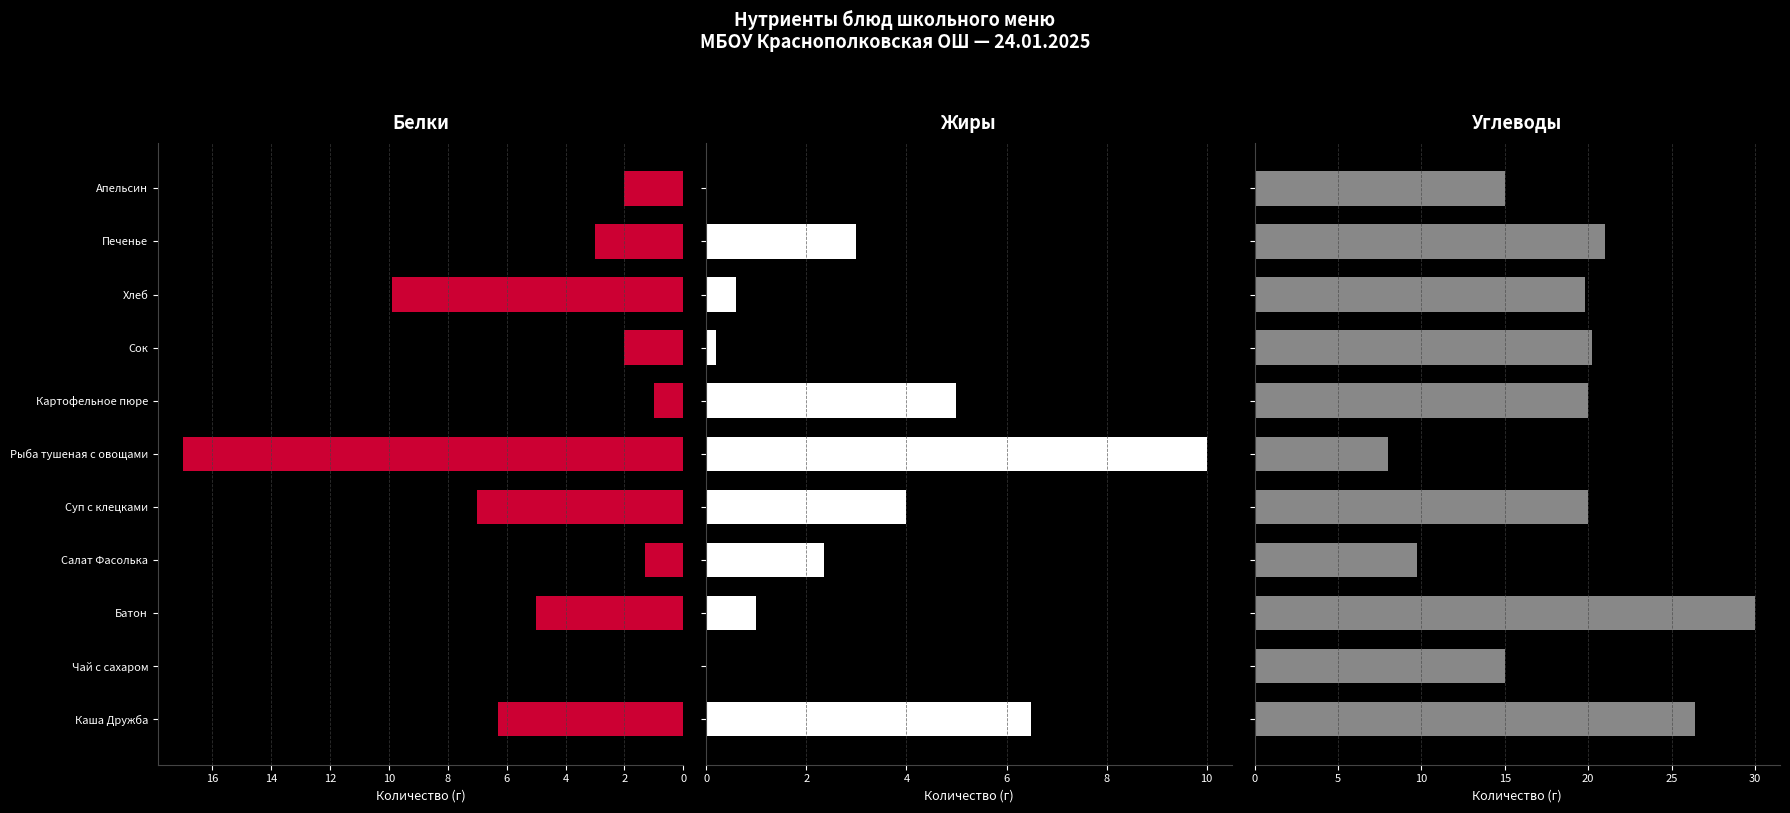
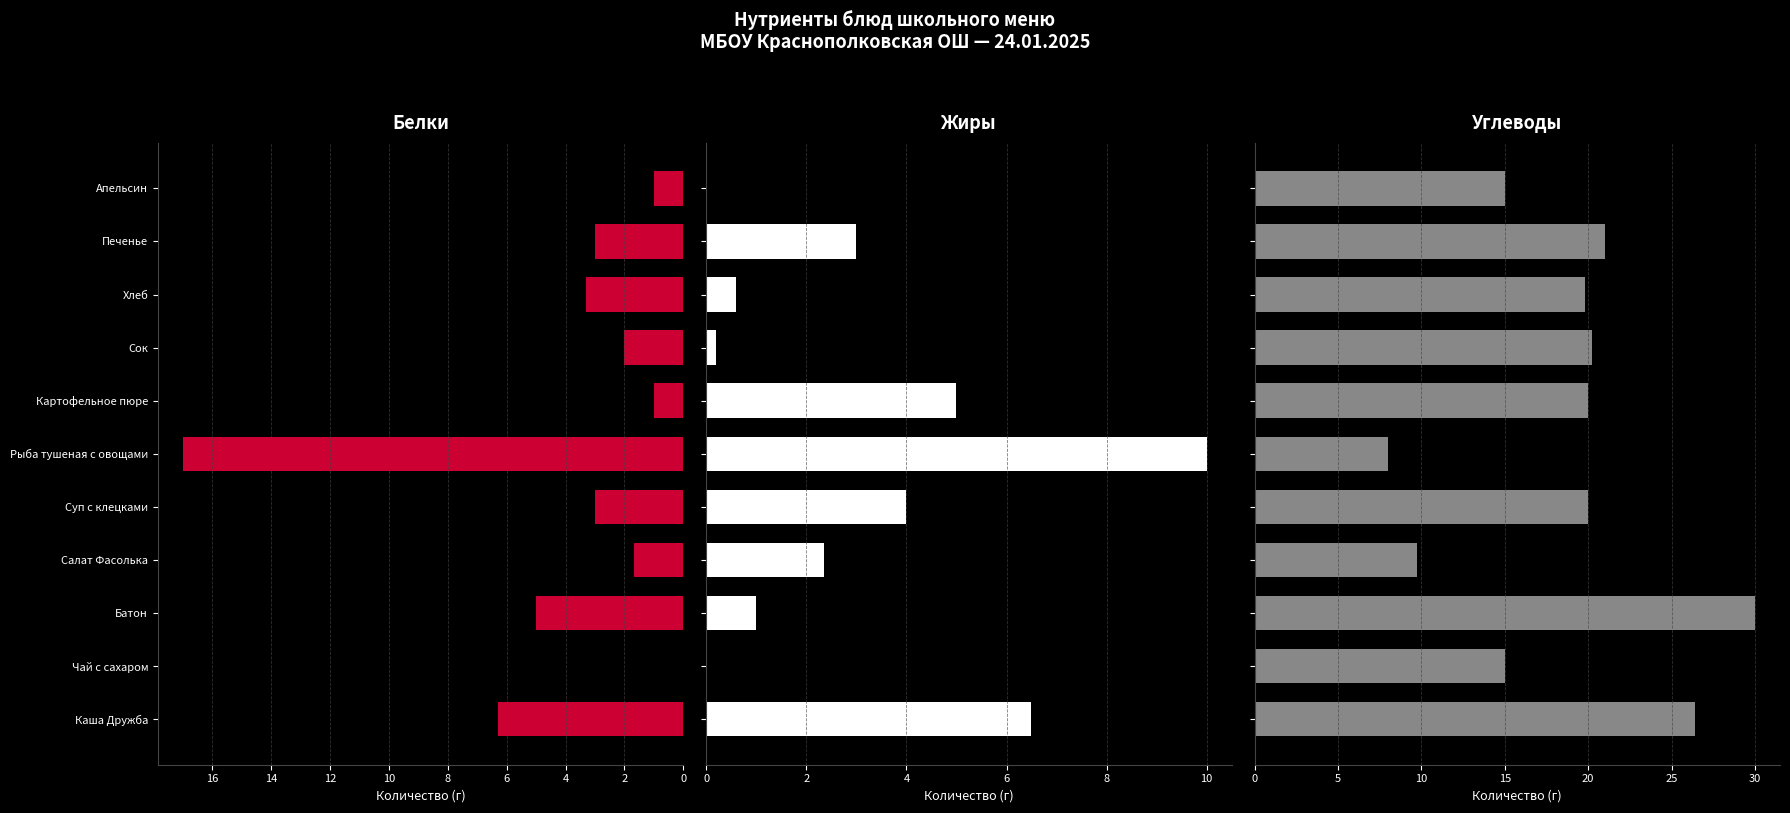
Белки, Апельсин: 2 -> 1
Белки, Хлеб: 9.9 -> 3.3
Белки, Суп с клецками: 7 -> 3
Белки, Салат Фасолька: 1.3 -> 1.7
